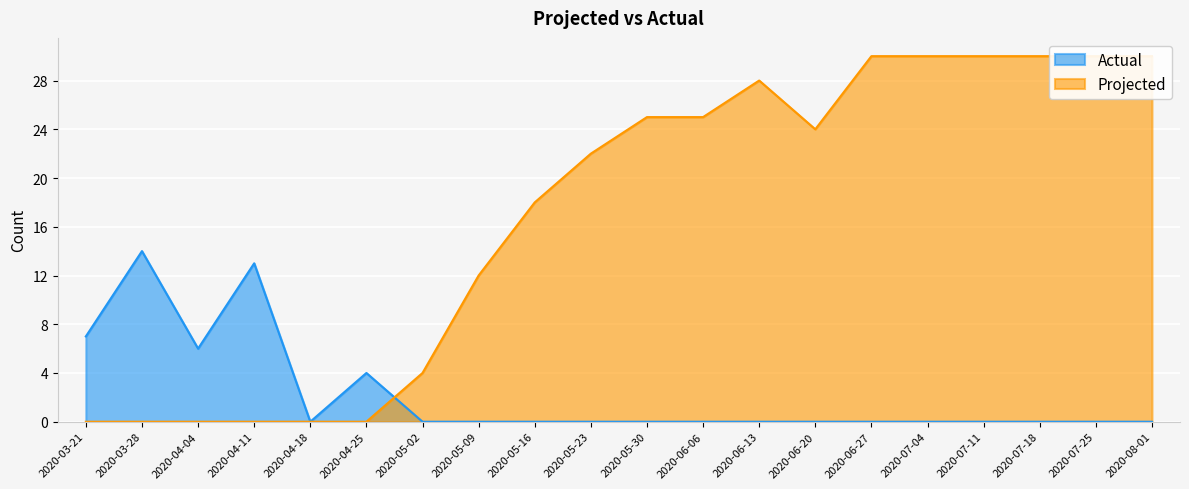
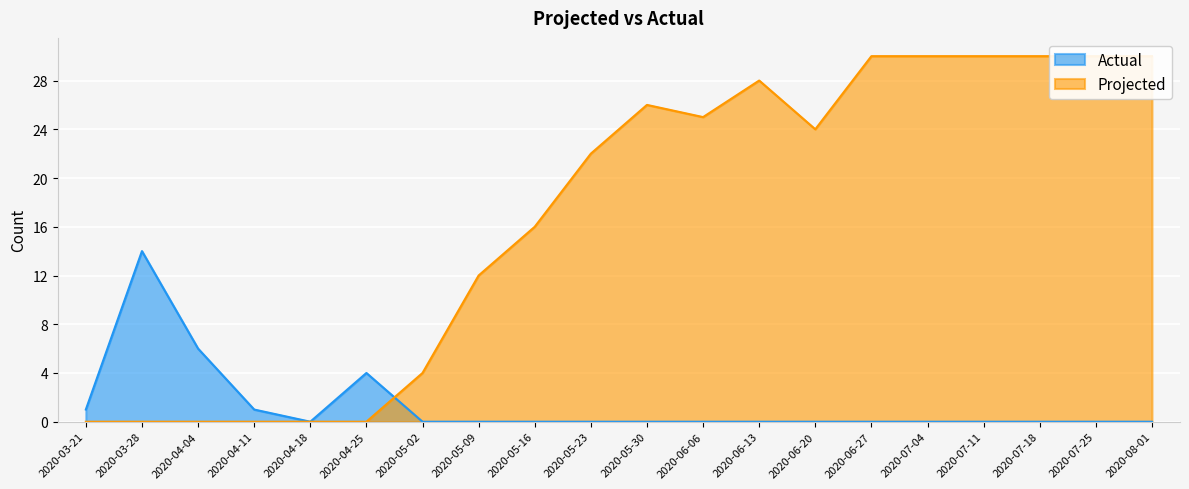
Actual, 2020-03-21: 7 -> 1
Actual, 2020-04-11: 13 -> 1
Projected, 2020-05-16: 18 -> 16
Projected, 2020-05-30: 25 -> 26
